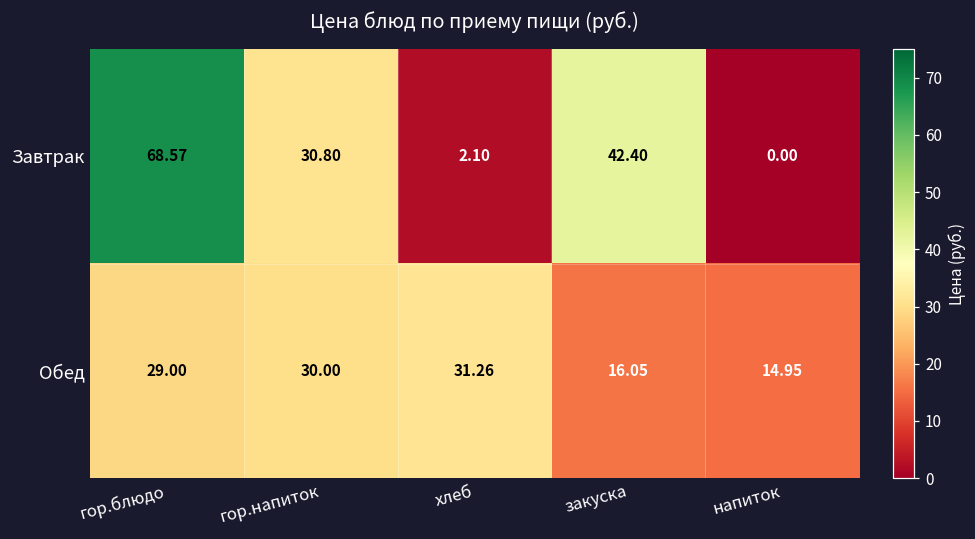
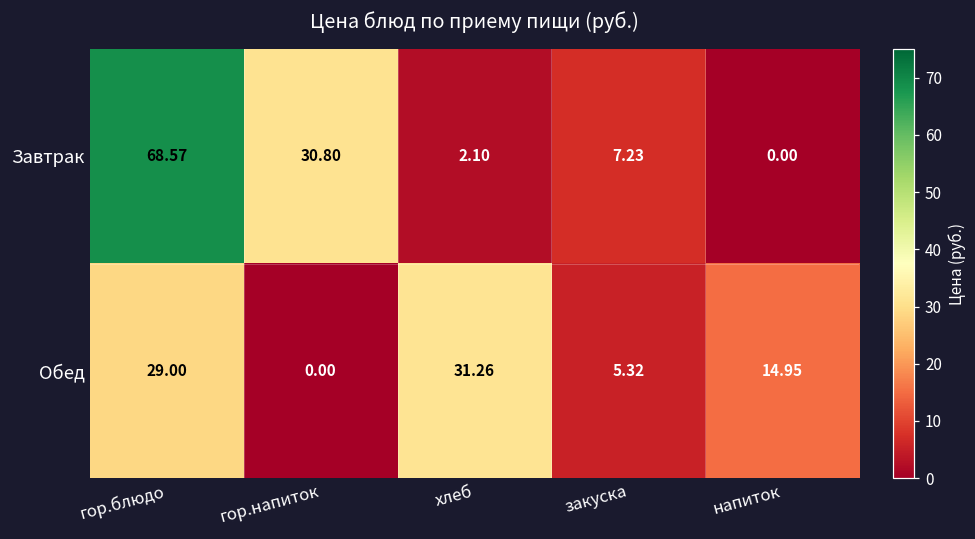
Завтрак, закуска: 42.40 -> 7.23
Обед, гор.напиток: 30.00 -> 0.00
Обед, закуска: 16.05 -> 5.32
